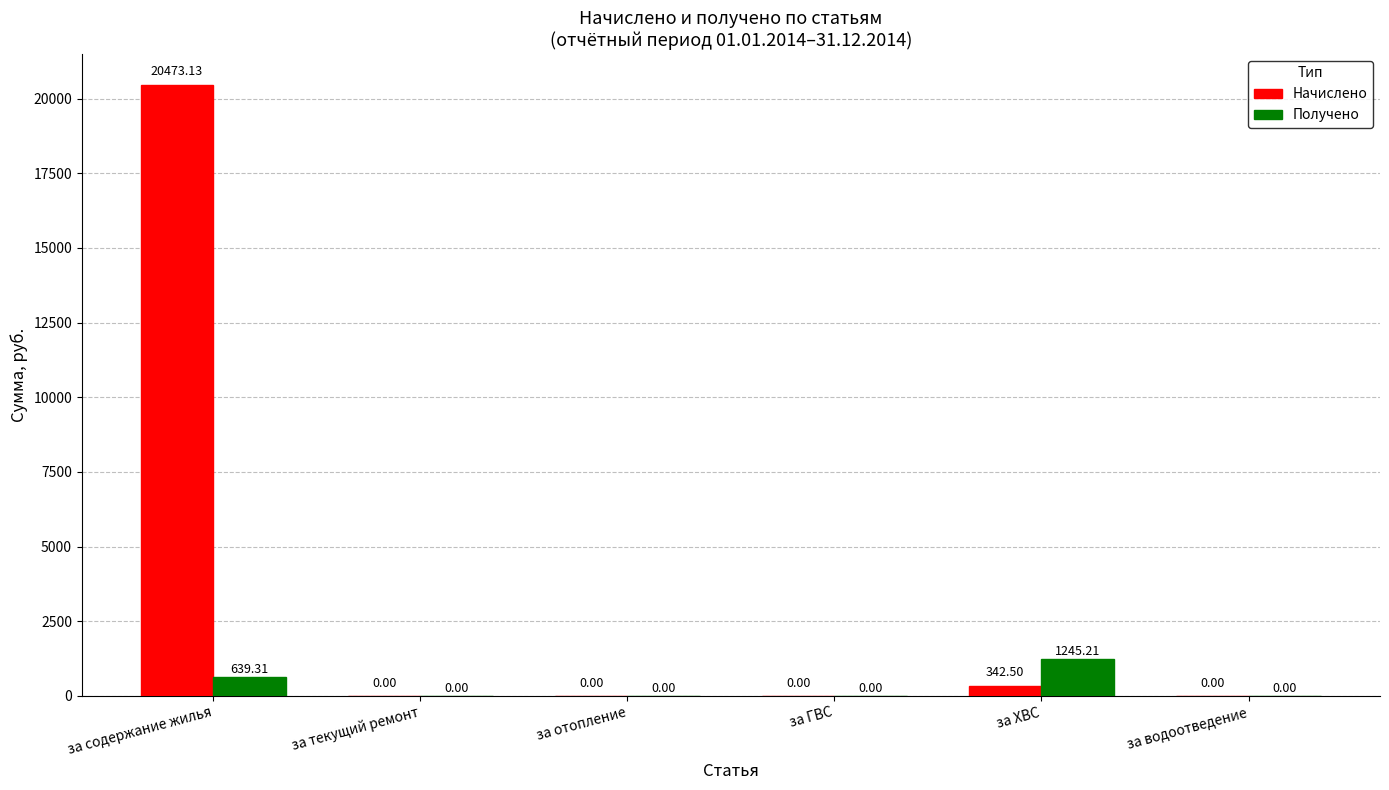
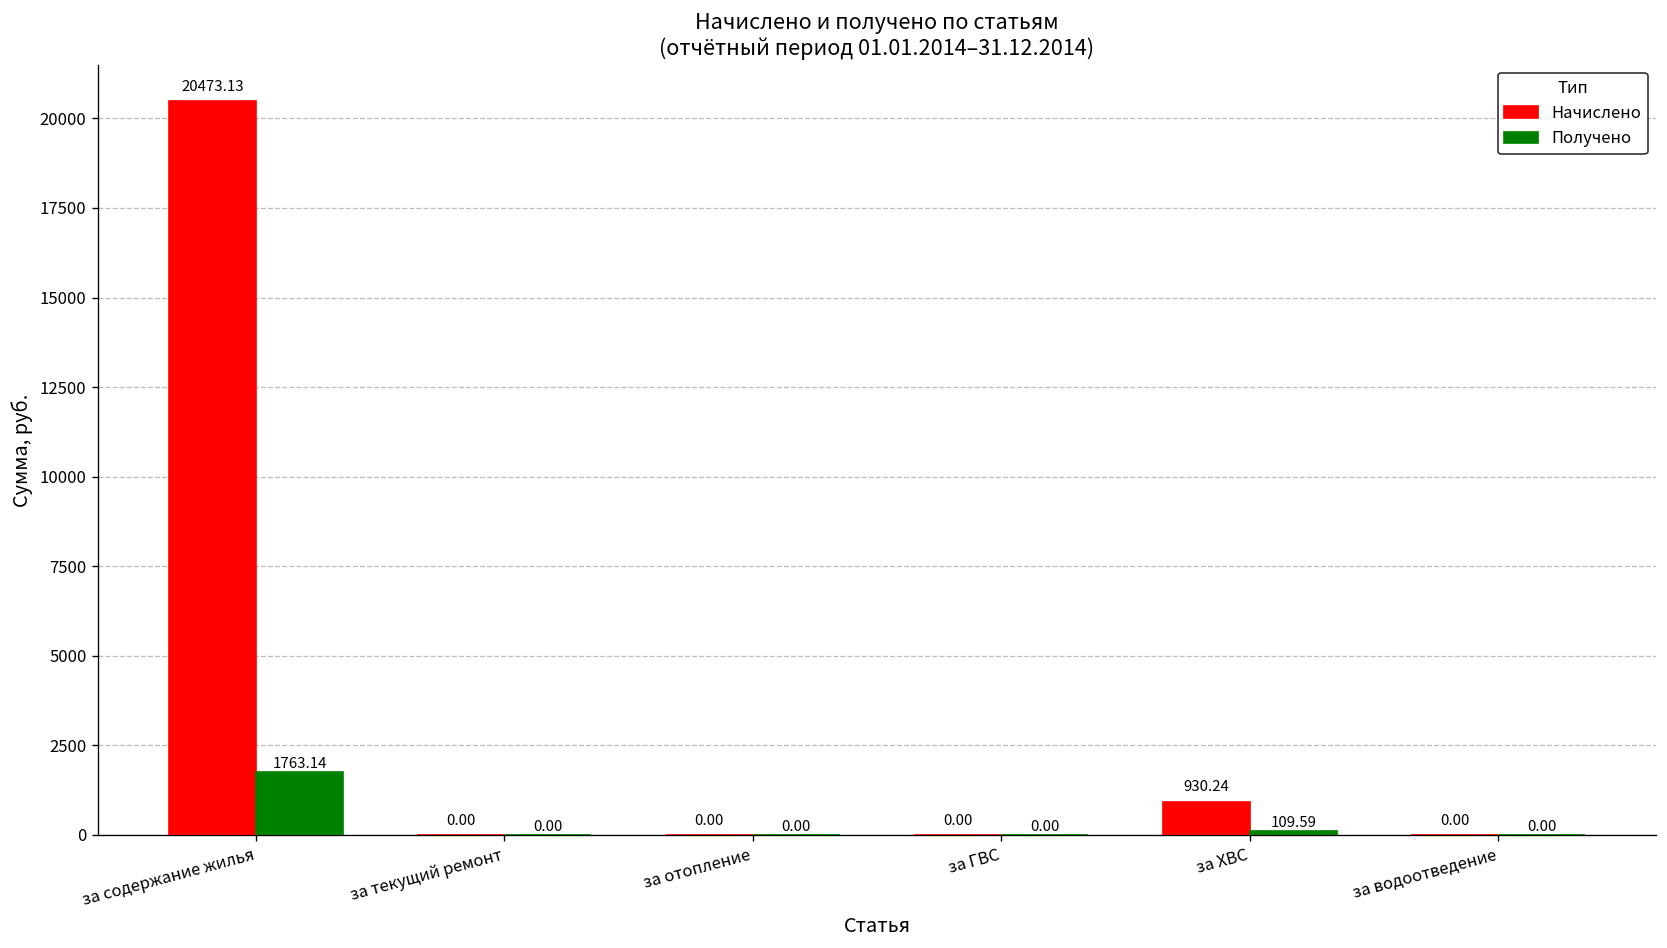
Получено, за содержание жилья: 639.31 -> 1763.14
Начислено, за ХВС: 342.50 -> 930.24
Получено, за ХВС: 1245.21 -> 109.59
